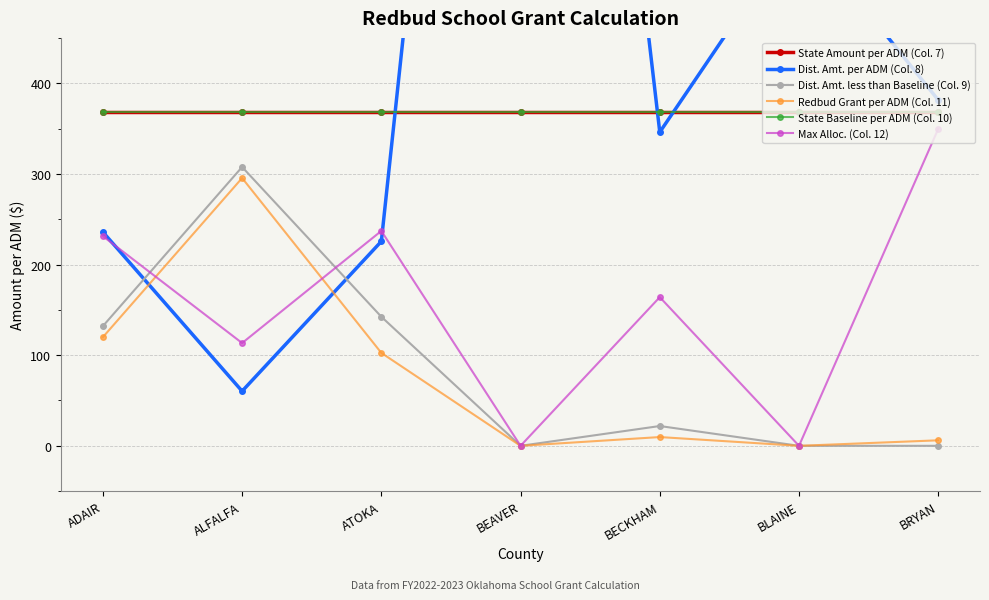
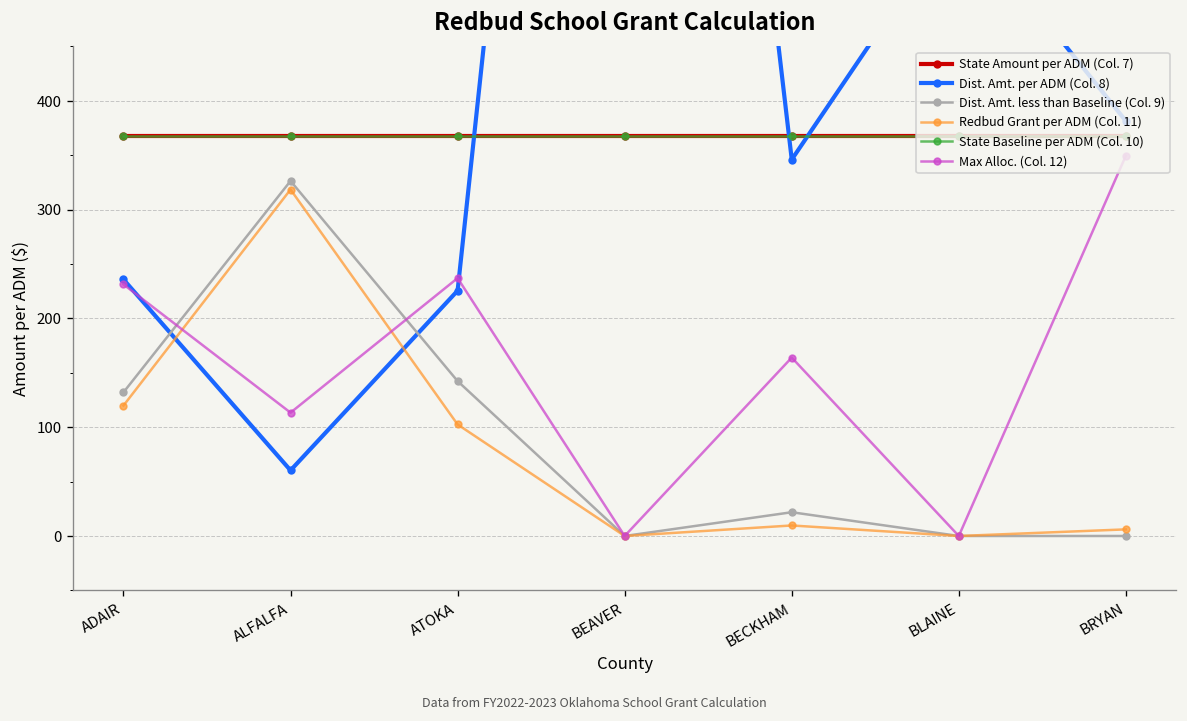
Dist. Amt. less than Baseline (Col. 9), ALFALFA: 310 -> 330
Redbud Grant per ADM (Col. 11), ALFALFA: 300 -> 320
